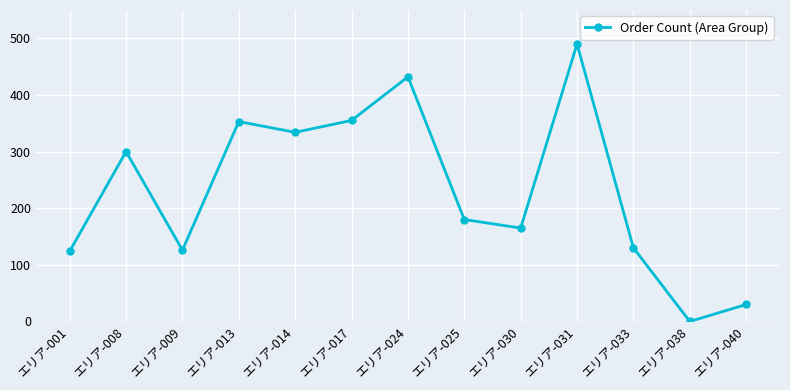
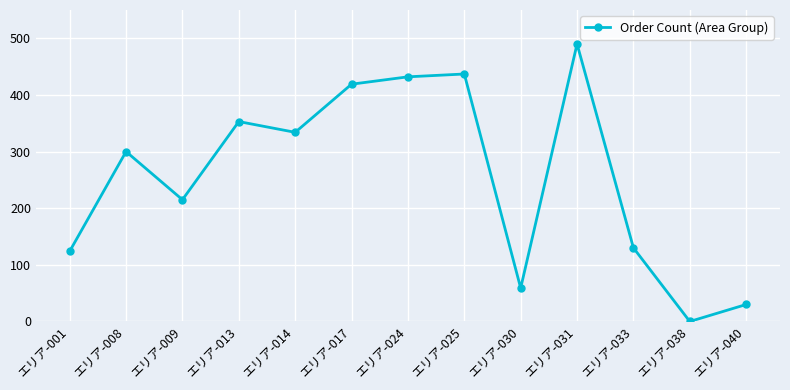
エリア-009: 130 -> 220
エリア-017: 360 -> 420
エリア-025: 180 -> 440
エリア-030: 170 -> 60
